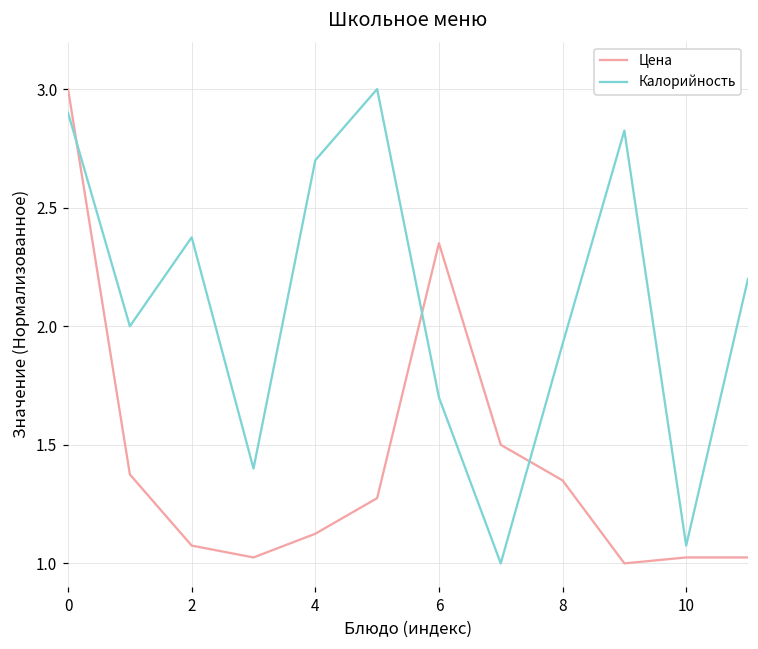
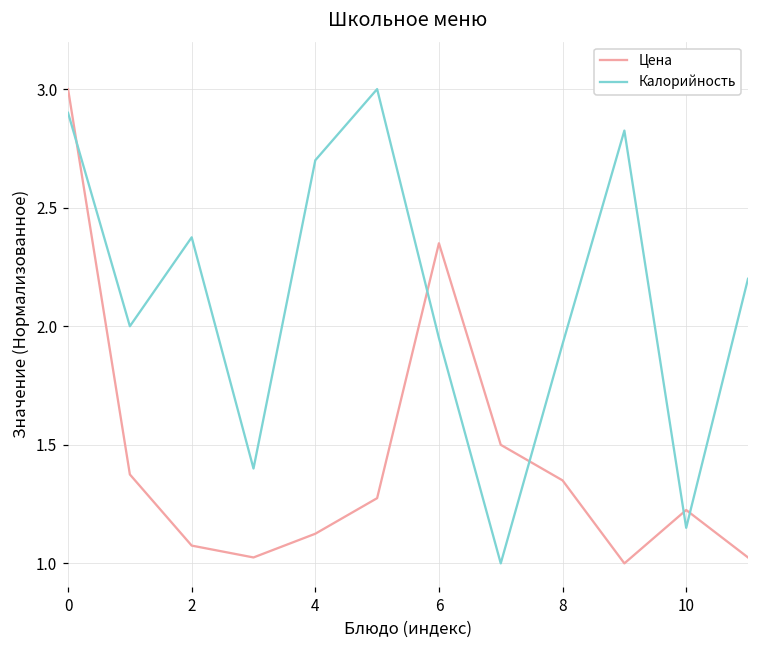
Калорийность, 6: 1.70 -> 1.95
Цена, 10: 1.03 -> 1.23
Калорийность, 10: 1.08 -> 1.15
